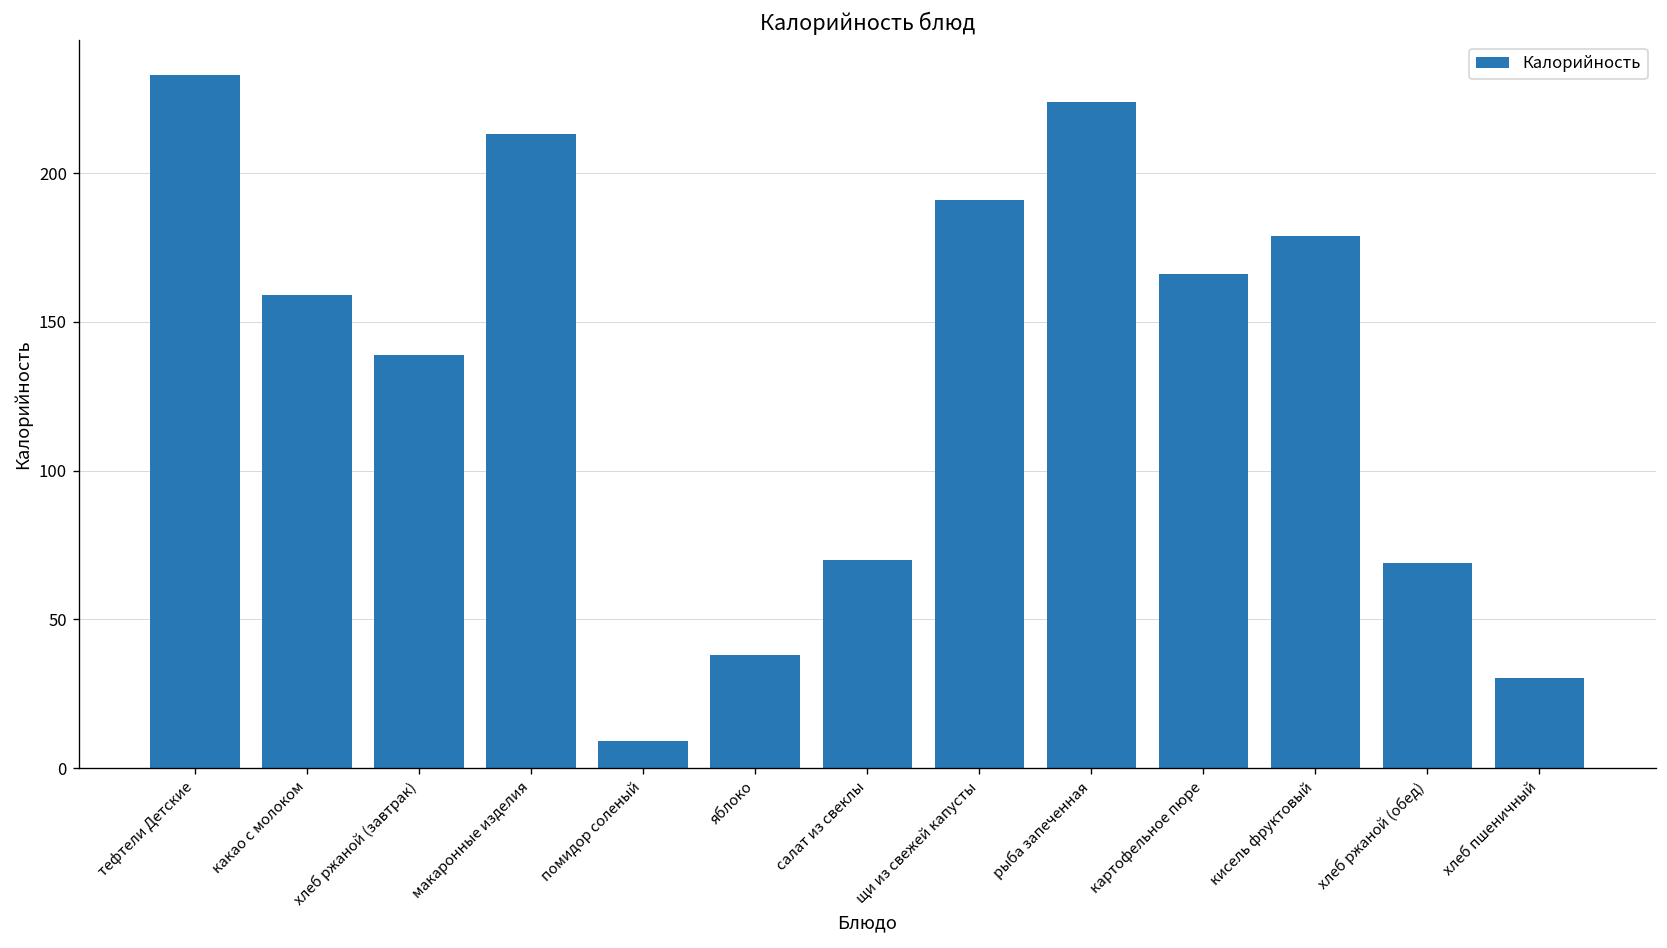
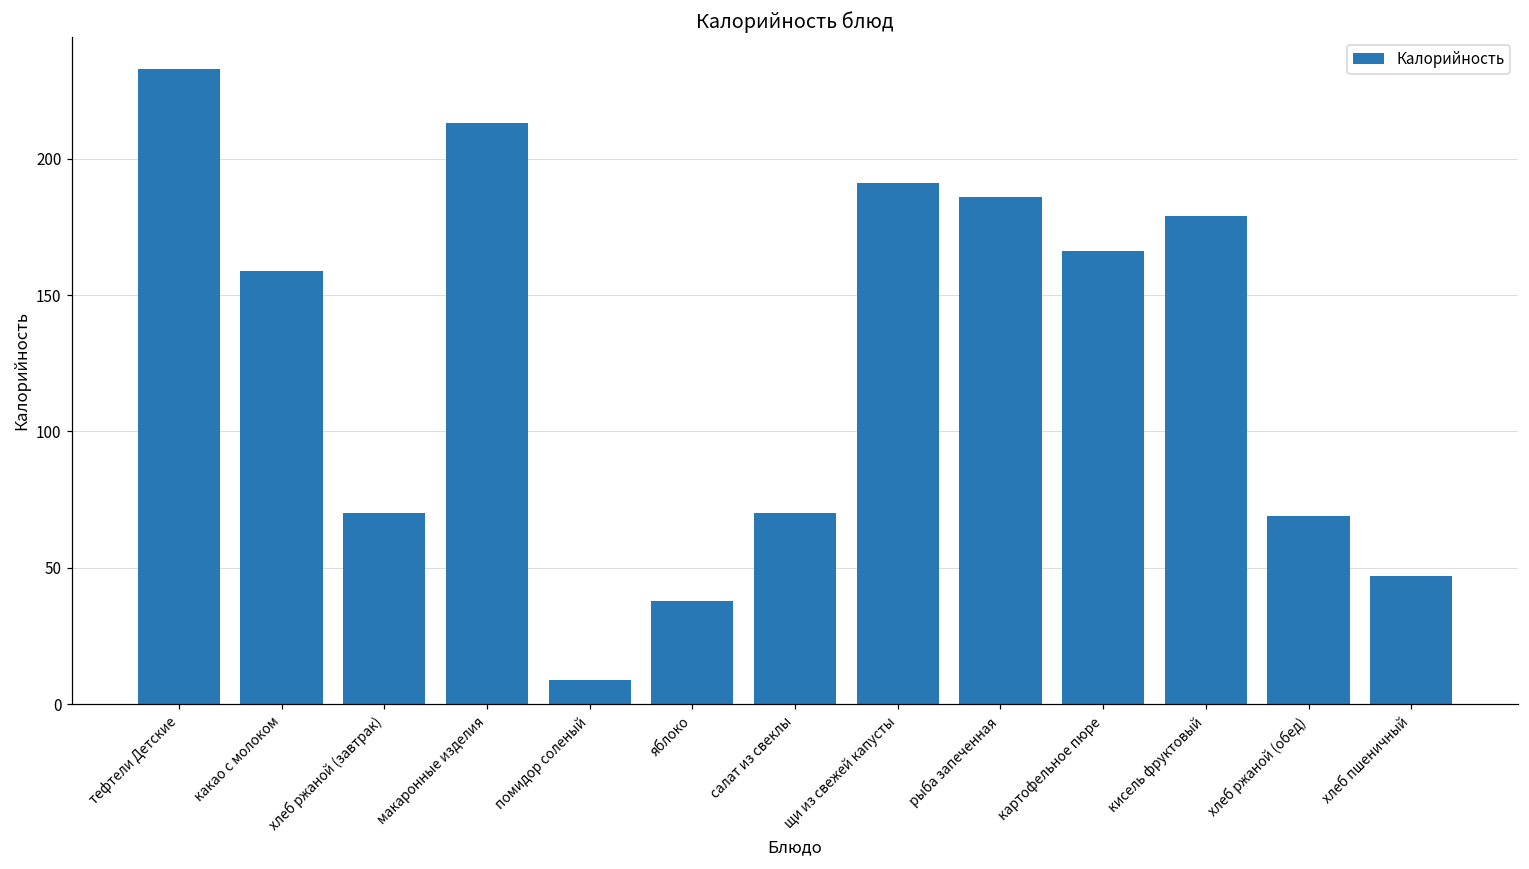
хлеб ржаной (завтрак): 139 -> 70
рыба запеченная: 224 -> 186
хлеб пшеничный: 30 -> 47
